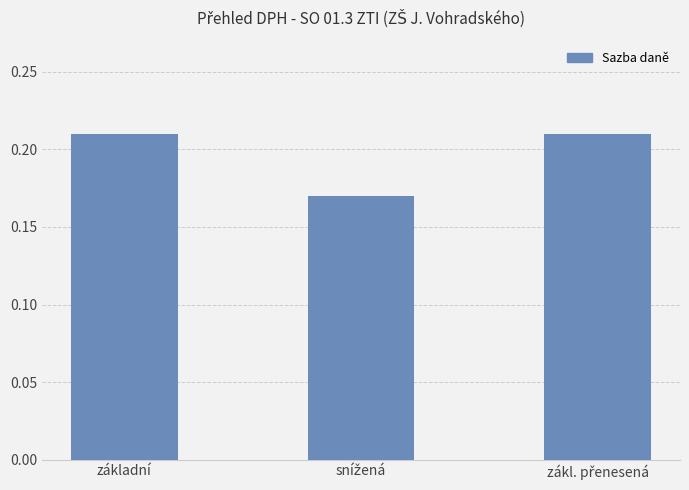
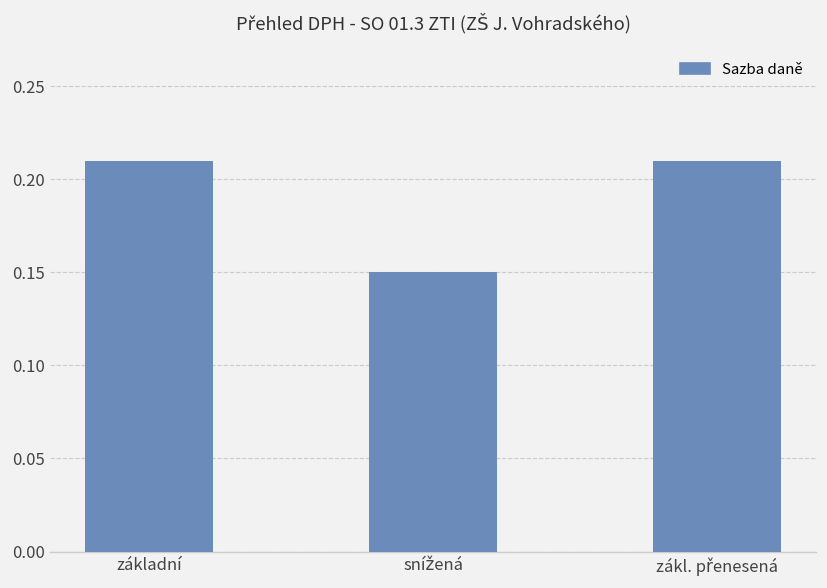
snížená: 0.17 -> 0.15
